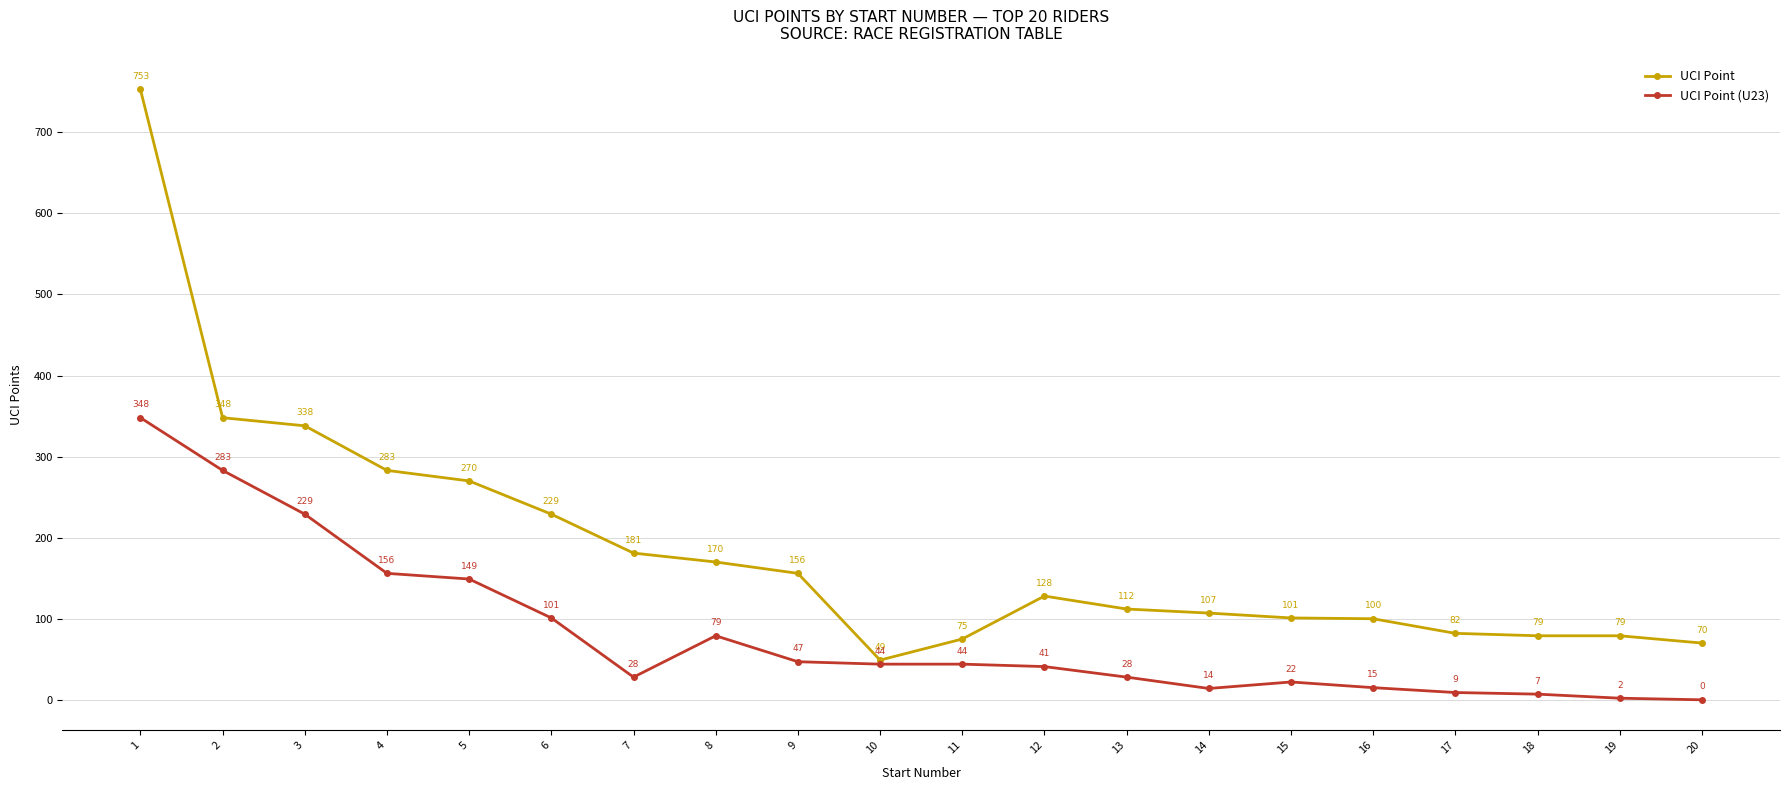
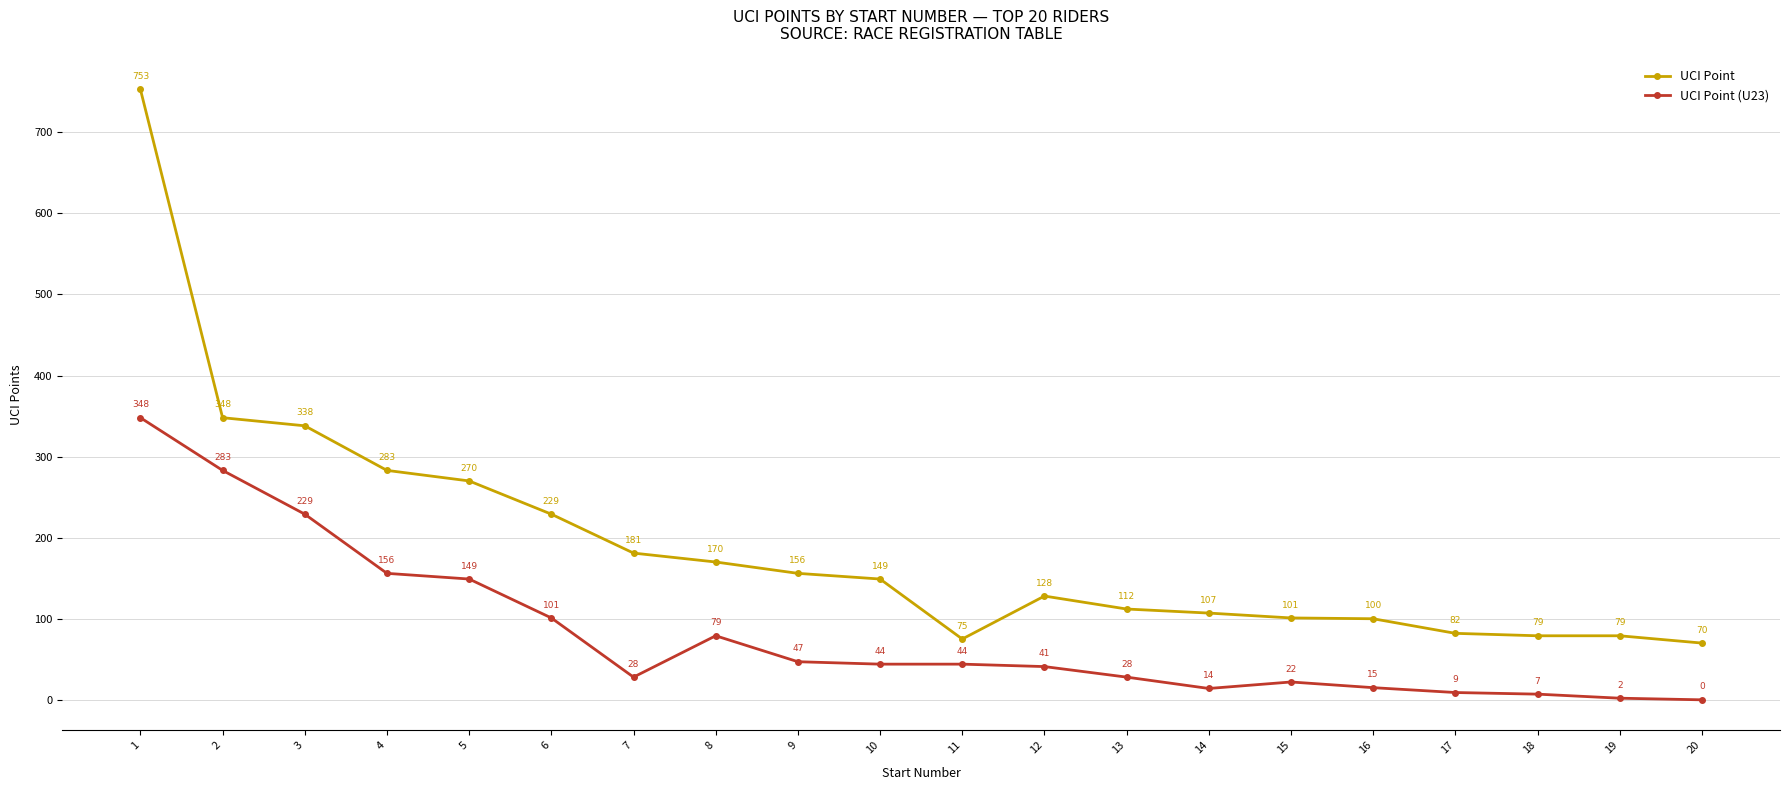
UCI Point, 10: 49 -> 149
